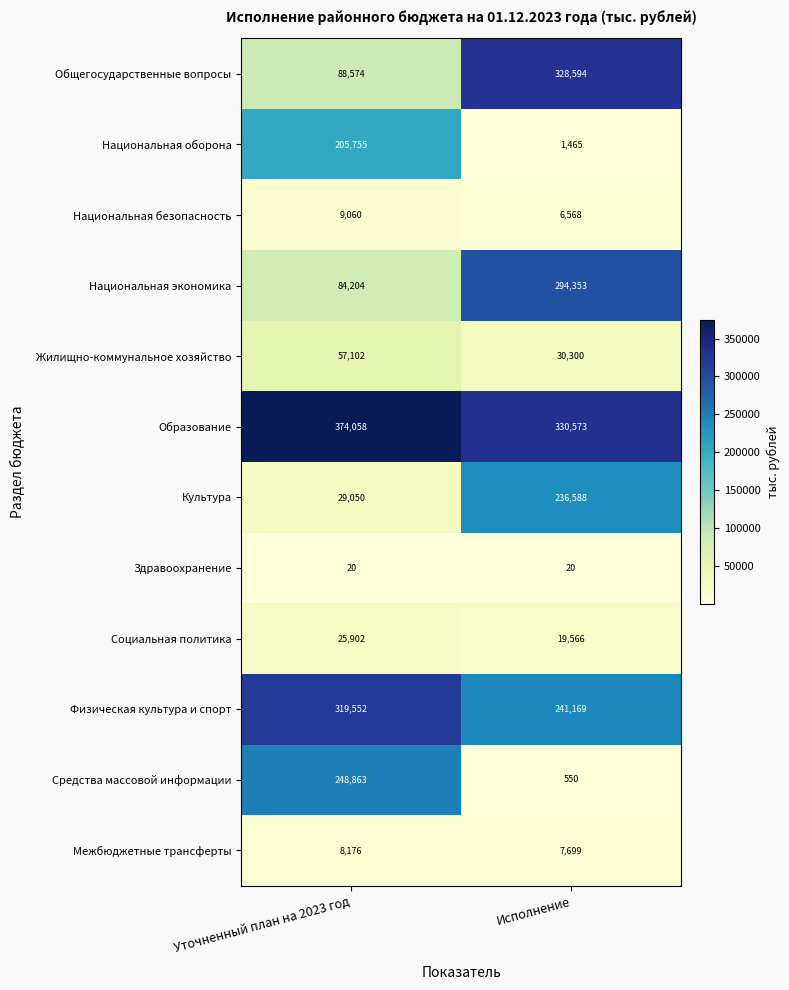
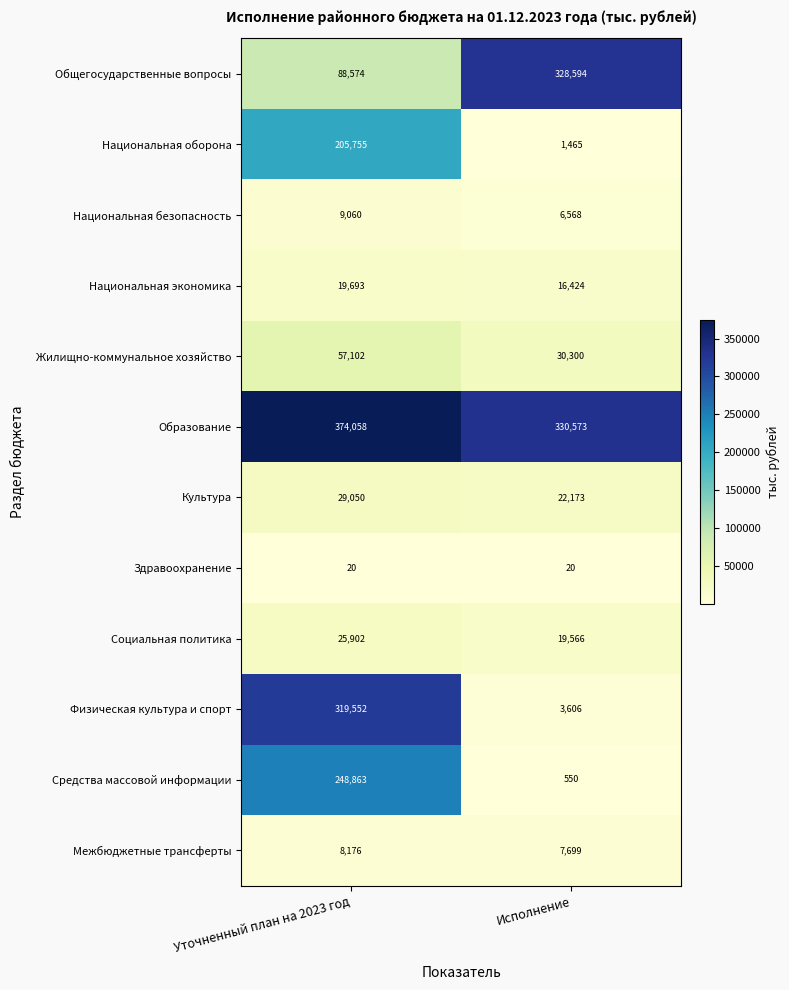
Национальная экономика, Уточненный план на 2023 год: 84,204 -> 19,693
Национальная экономика, Исполнение: 294,353 -> 16,424
Культура, Исполнение: 236,588 -> 22,173
Физическая культура и спорт, Исполнение: 241,169 -> 3,606
